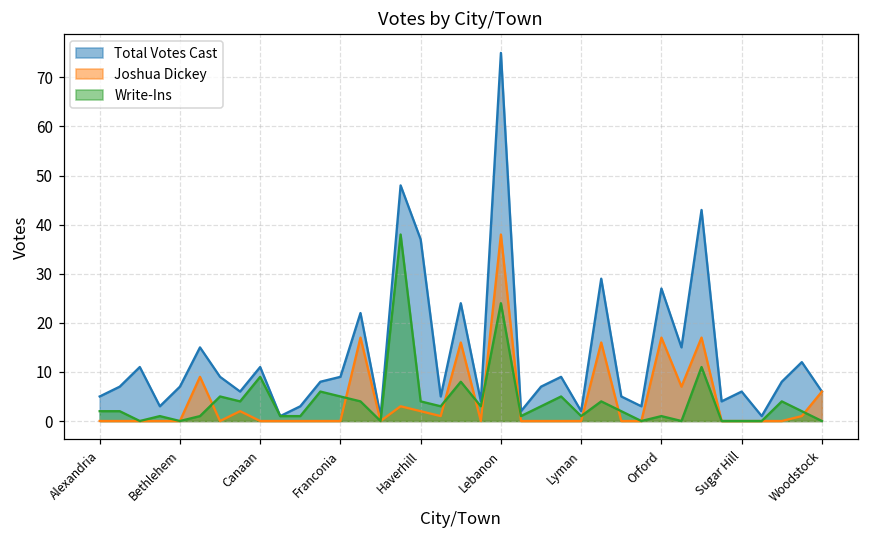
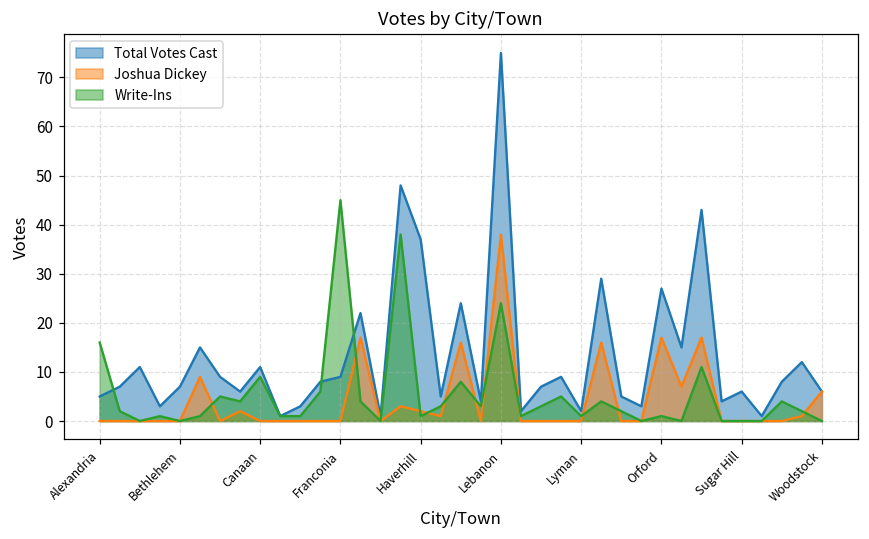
Write-Ins, Alexandria: 2 -> 16
Write-Ins, Franconia: 5 -> 45
Write-Ins, Haverhill: 4 -> 1
